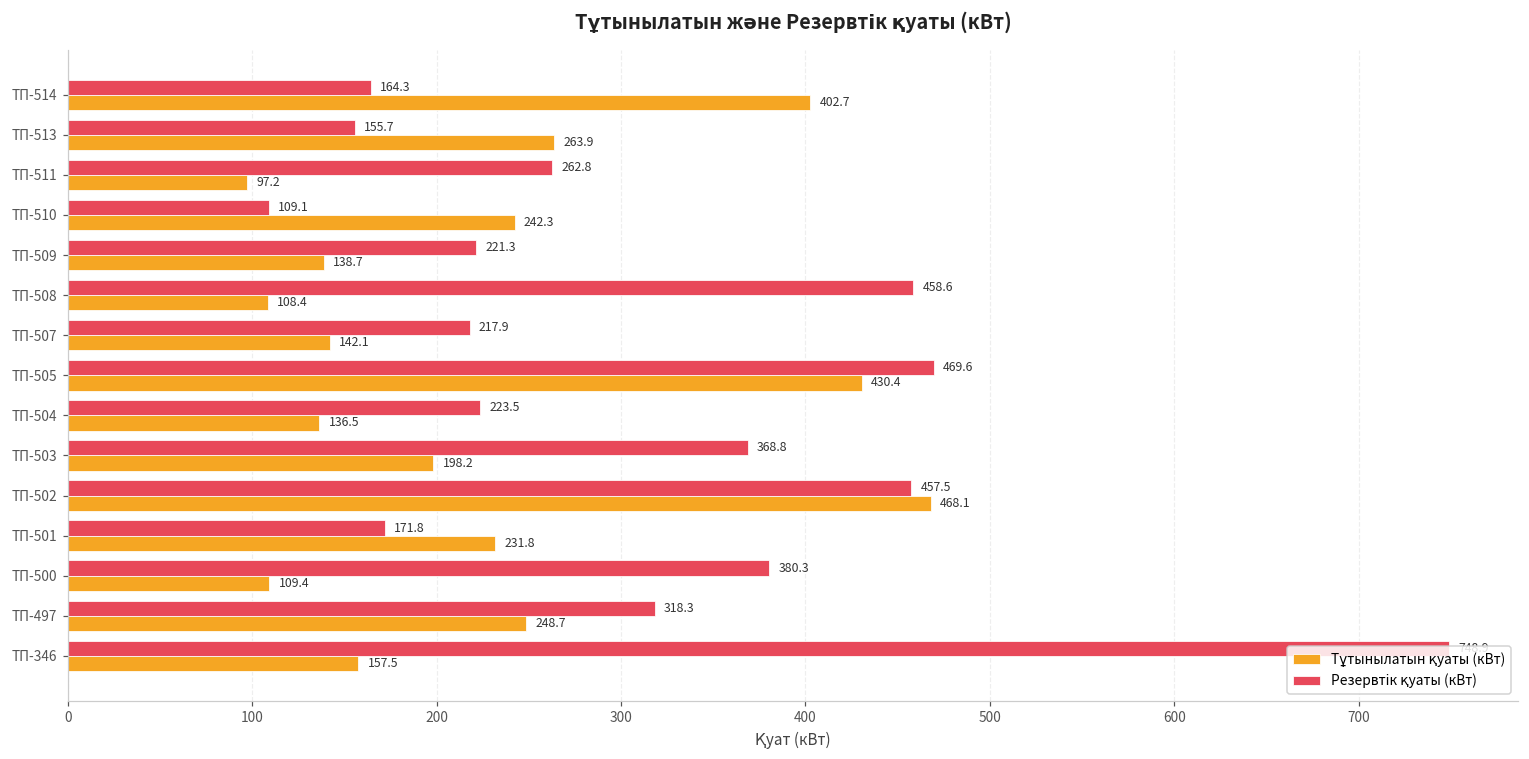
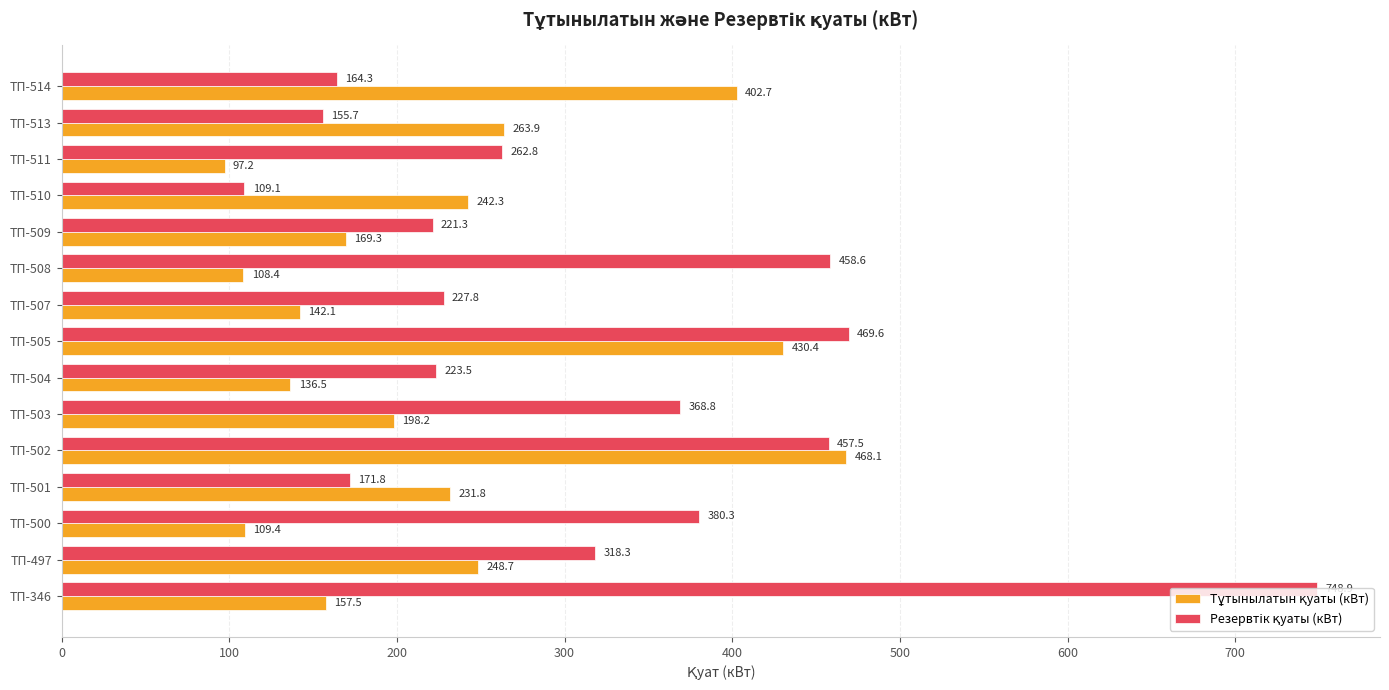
Тұтынылатын қуаты (кВт), ТП-509: 138.7 -> 169.3
Резервтік қуаты (кВт), ТП-507: 217.9 -> 227.8
